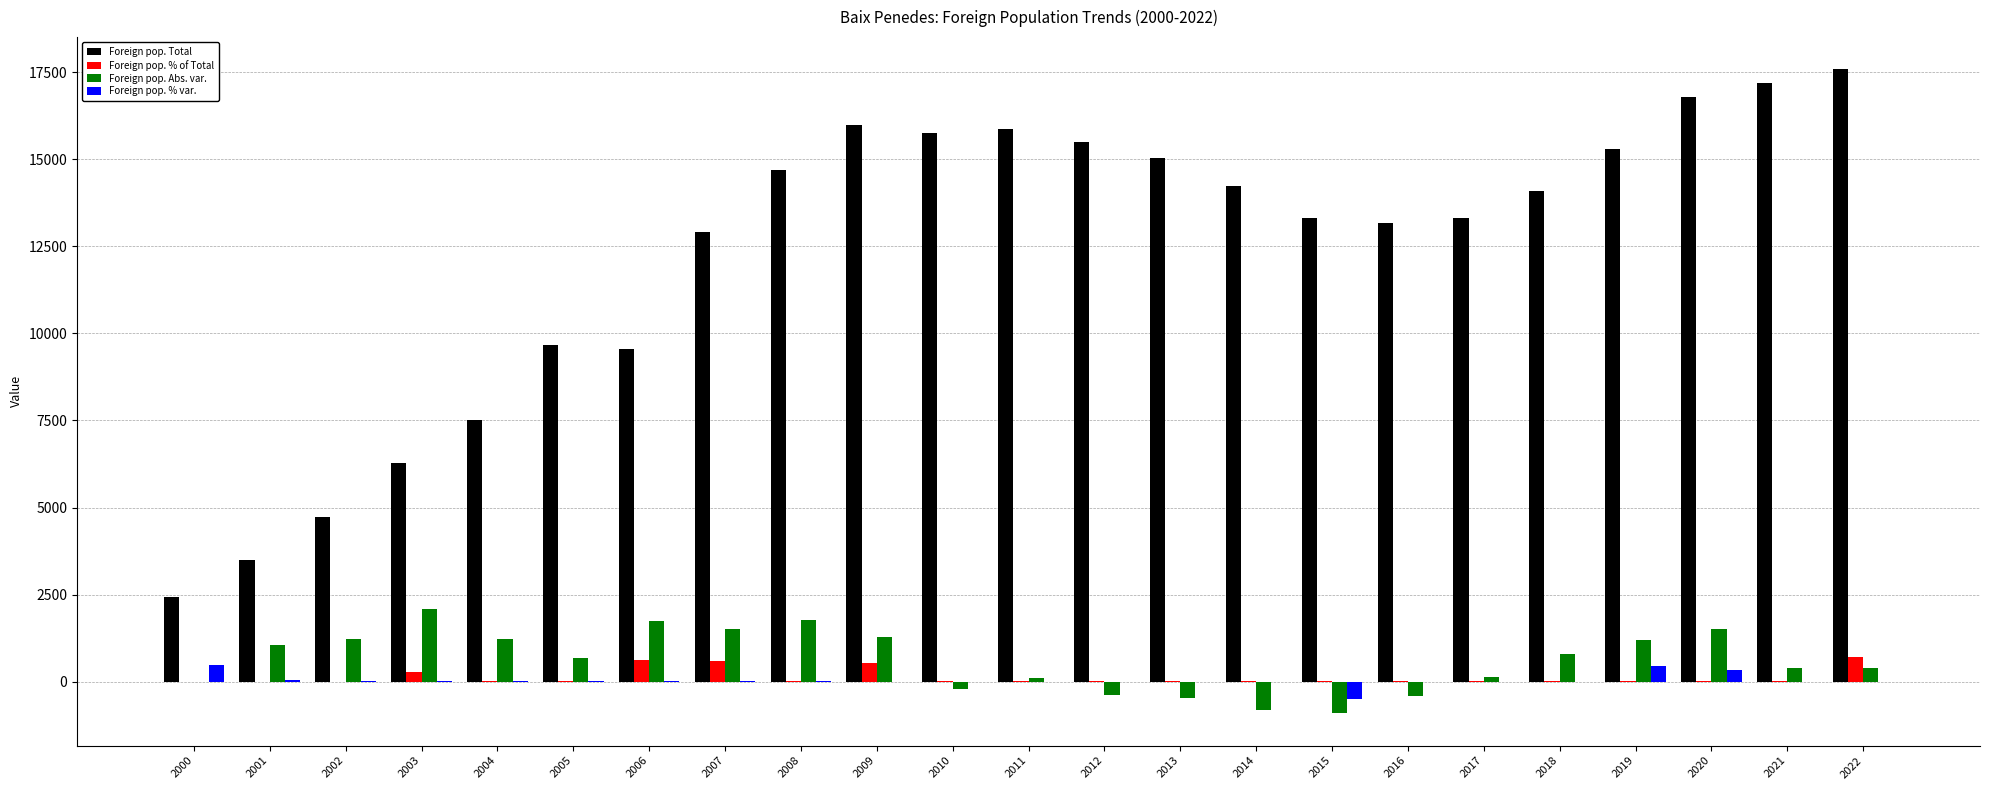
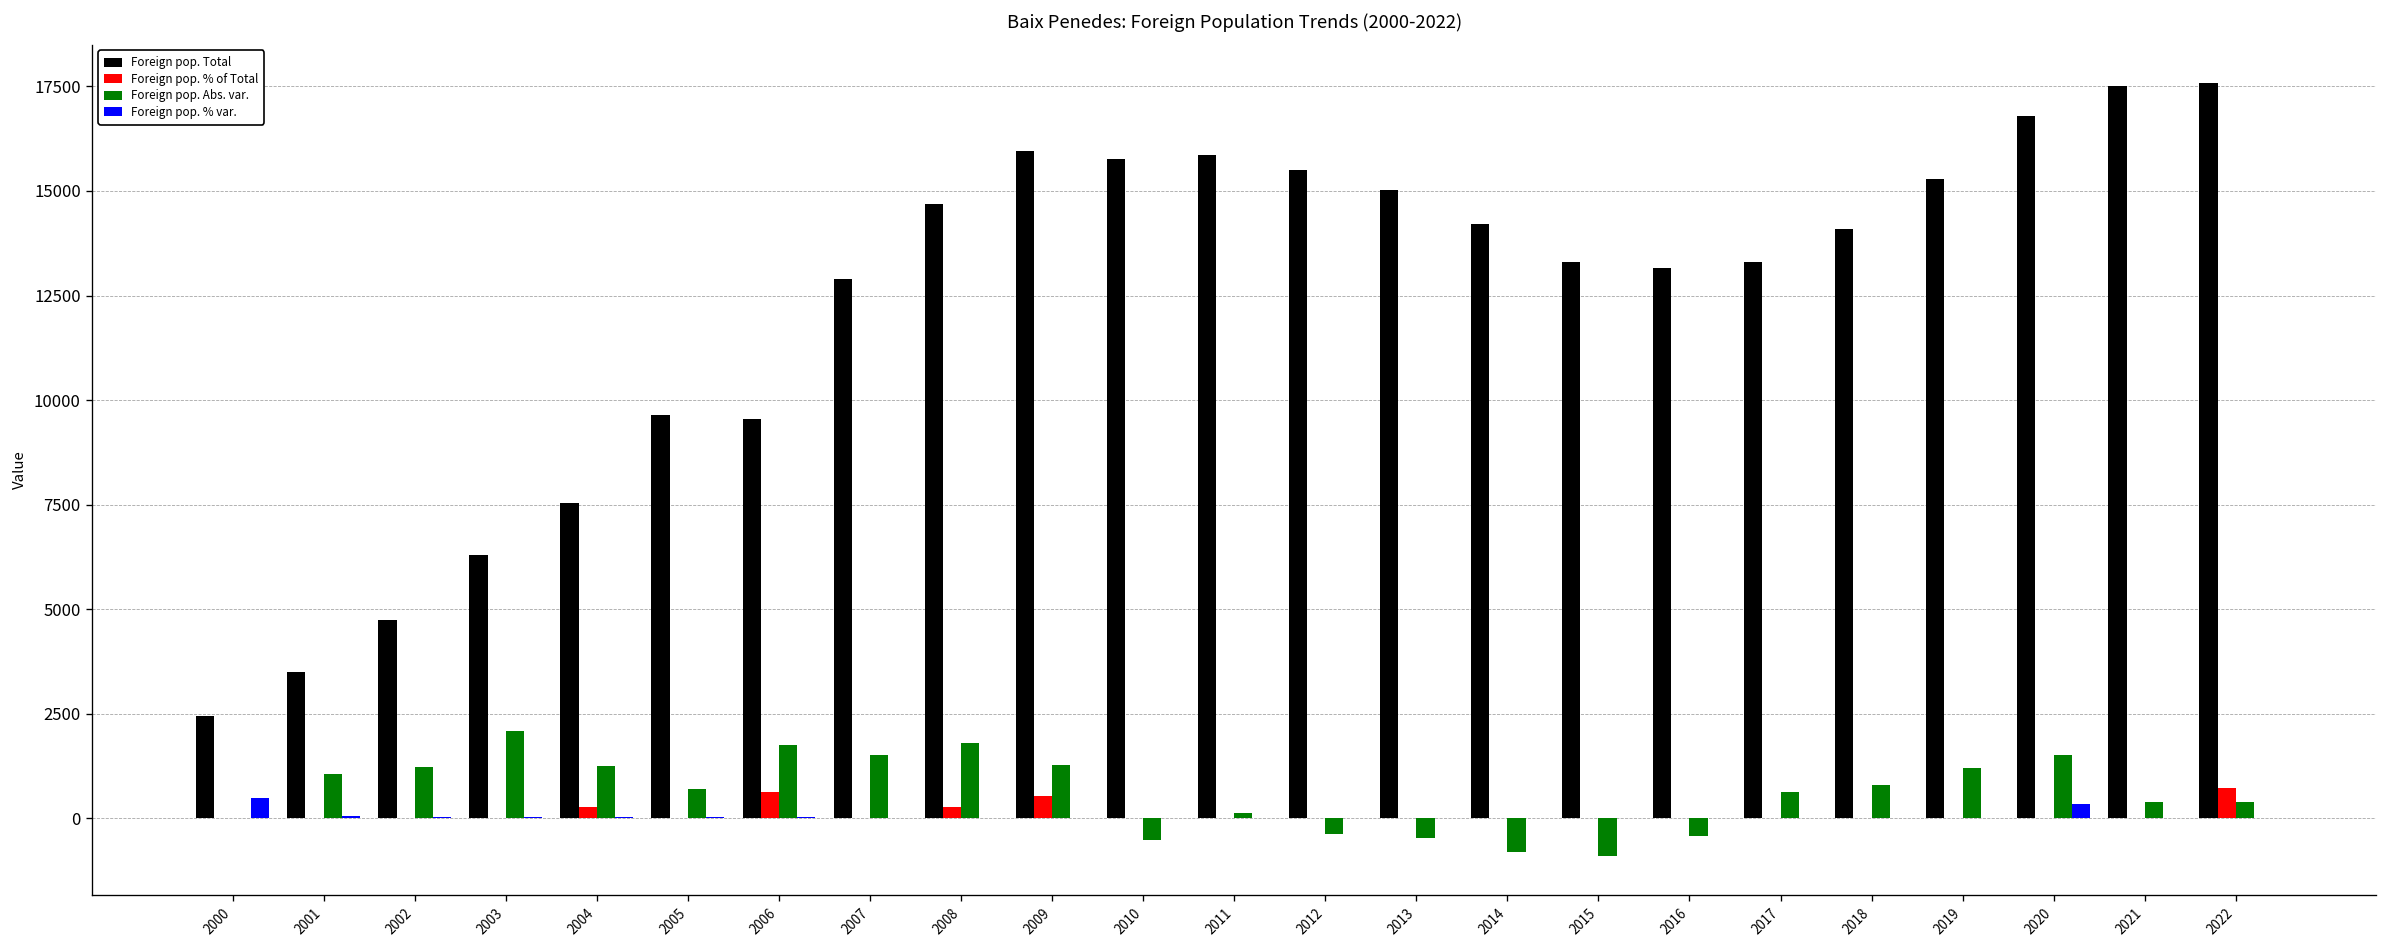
Foreign pop. % of Total, 2003: 300 -> 0
Foreign pop. % of Total, 2004: 0 -> 300
Foreign pop. % of Total, 2007: 600 -> 0
Foreign pop. % of Total, 2008: 0 -> 300
Foreign pop. Abs. var., 2010: -200 -> -500
Foreign pop. % var., 2015: -500 -> 0
Foreign pop. Abs. var., 2017: 100 -> 600
Foreign pop. % var., 2019: 500 -> 0
Foreign pop. Total, 2021: 17200 -> 17500
